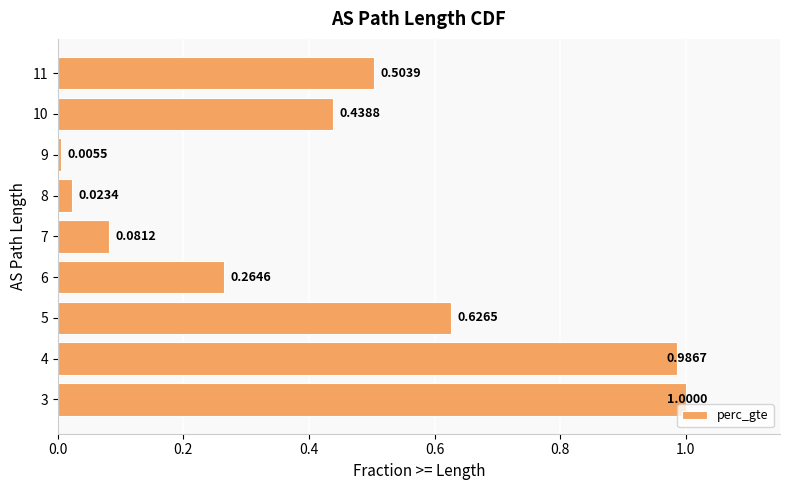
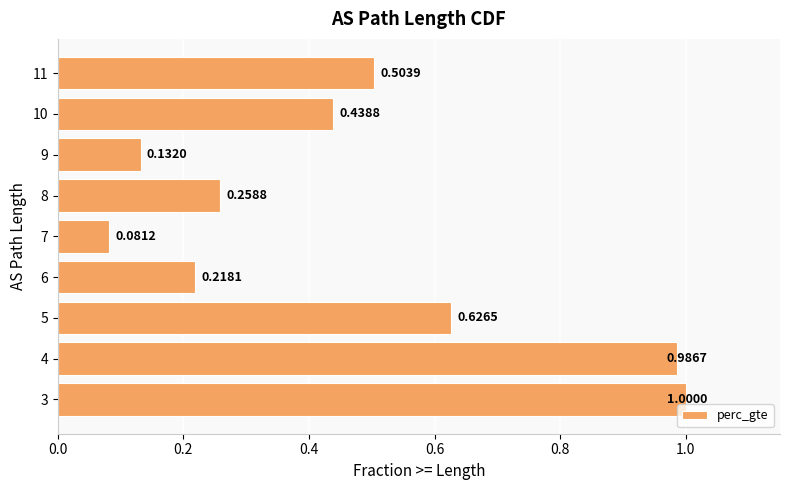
9: 0.0055 -> 0.1320
8: 0.0234 -> 0.2588
6: 0.2646 -> 0.2181
